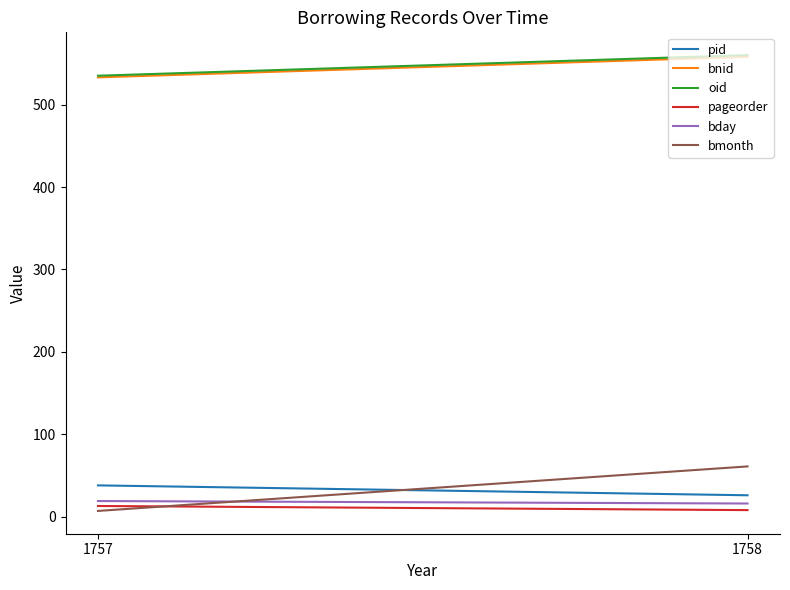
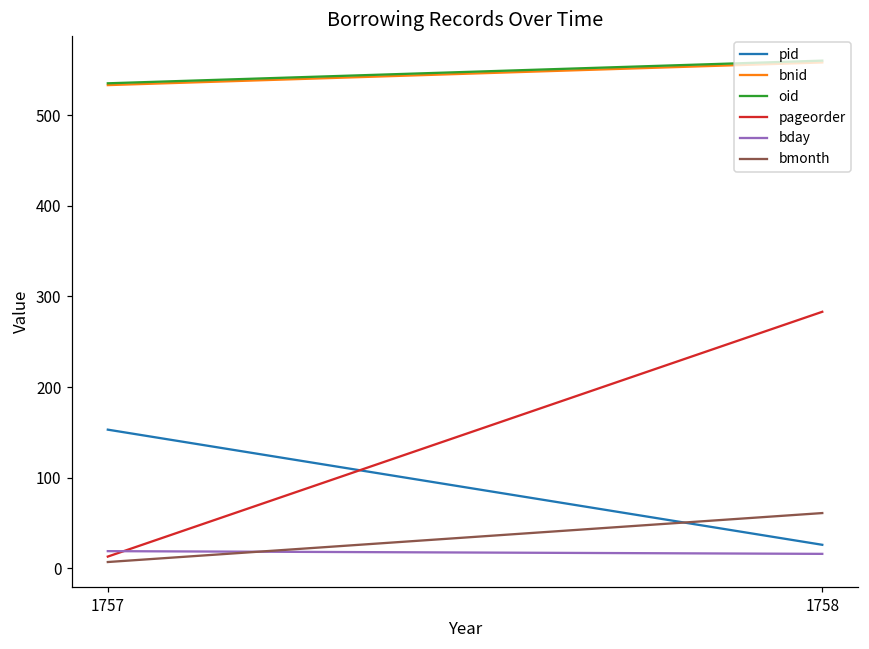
pid, 1757: 40 -> 150
pageorder, 1758: 10 -> 280
